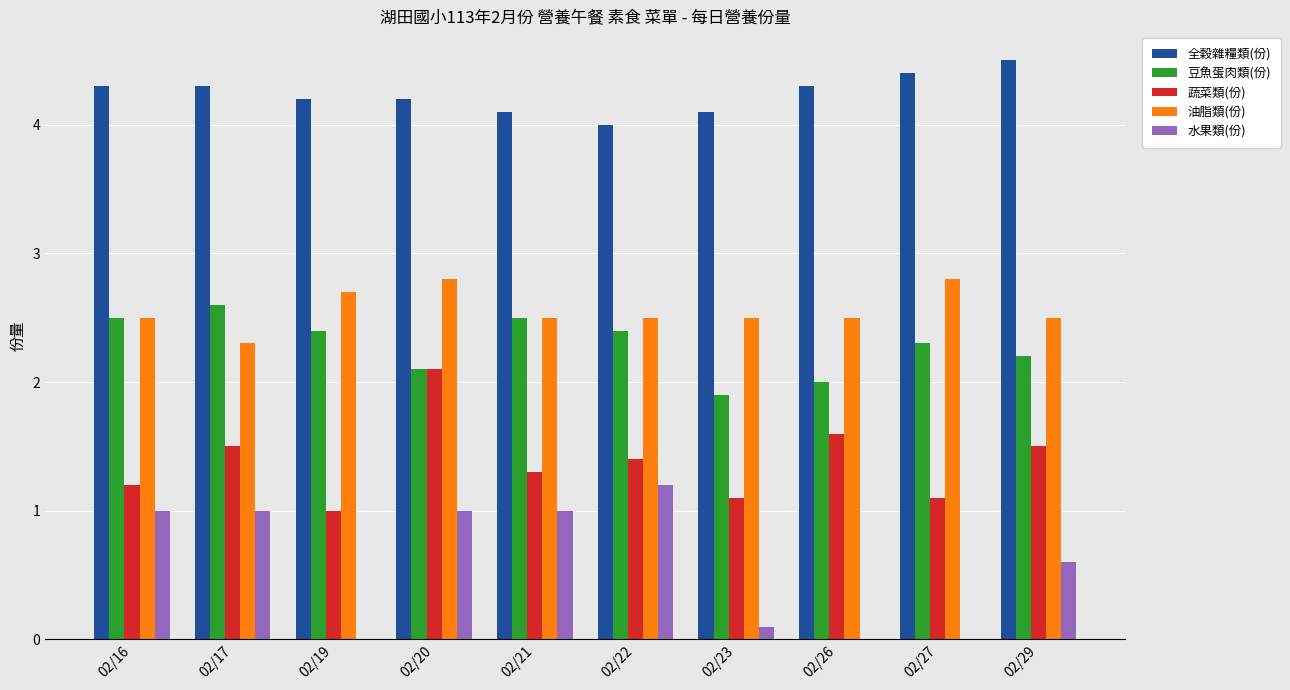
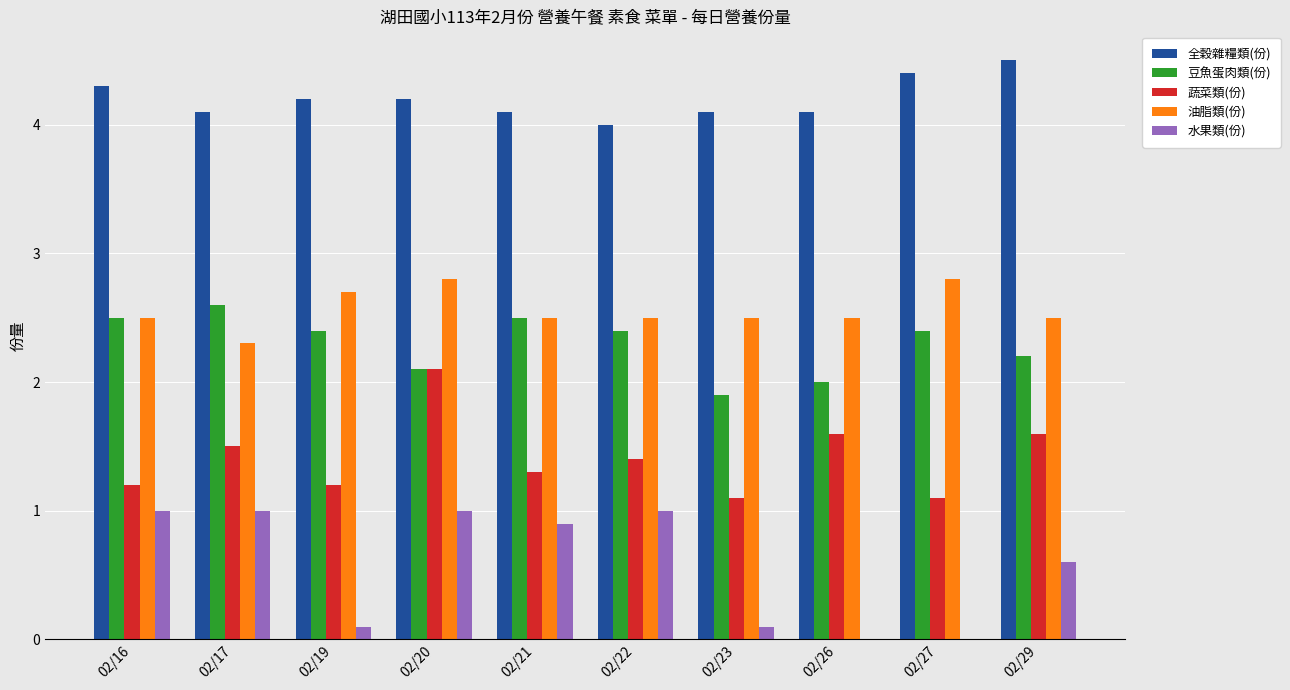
全穀雜糧類(份), 02/17: 4.3 -> 4.1
蔬菜類(份), 02/19: 1.0 -> 1.2
水果類(份), 02/19: 0.0 -> 0.1
水果類(份), 02/21: 1.0 -> 0.9
水果類(份), 02/22: 1.2 -> 1.0
全穀雜糧類(份), 02/26: 4.3 -> 4.1
豆魚蛋肉類(份), 02/27: 2.3 -> 2.4
蔬菜類(份), 02/29: 1.5 -> 1.6
